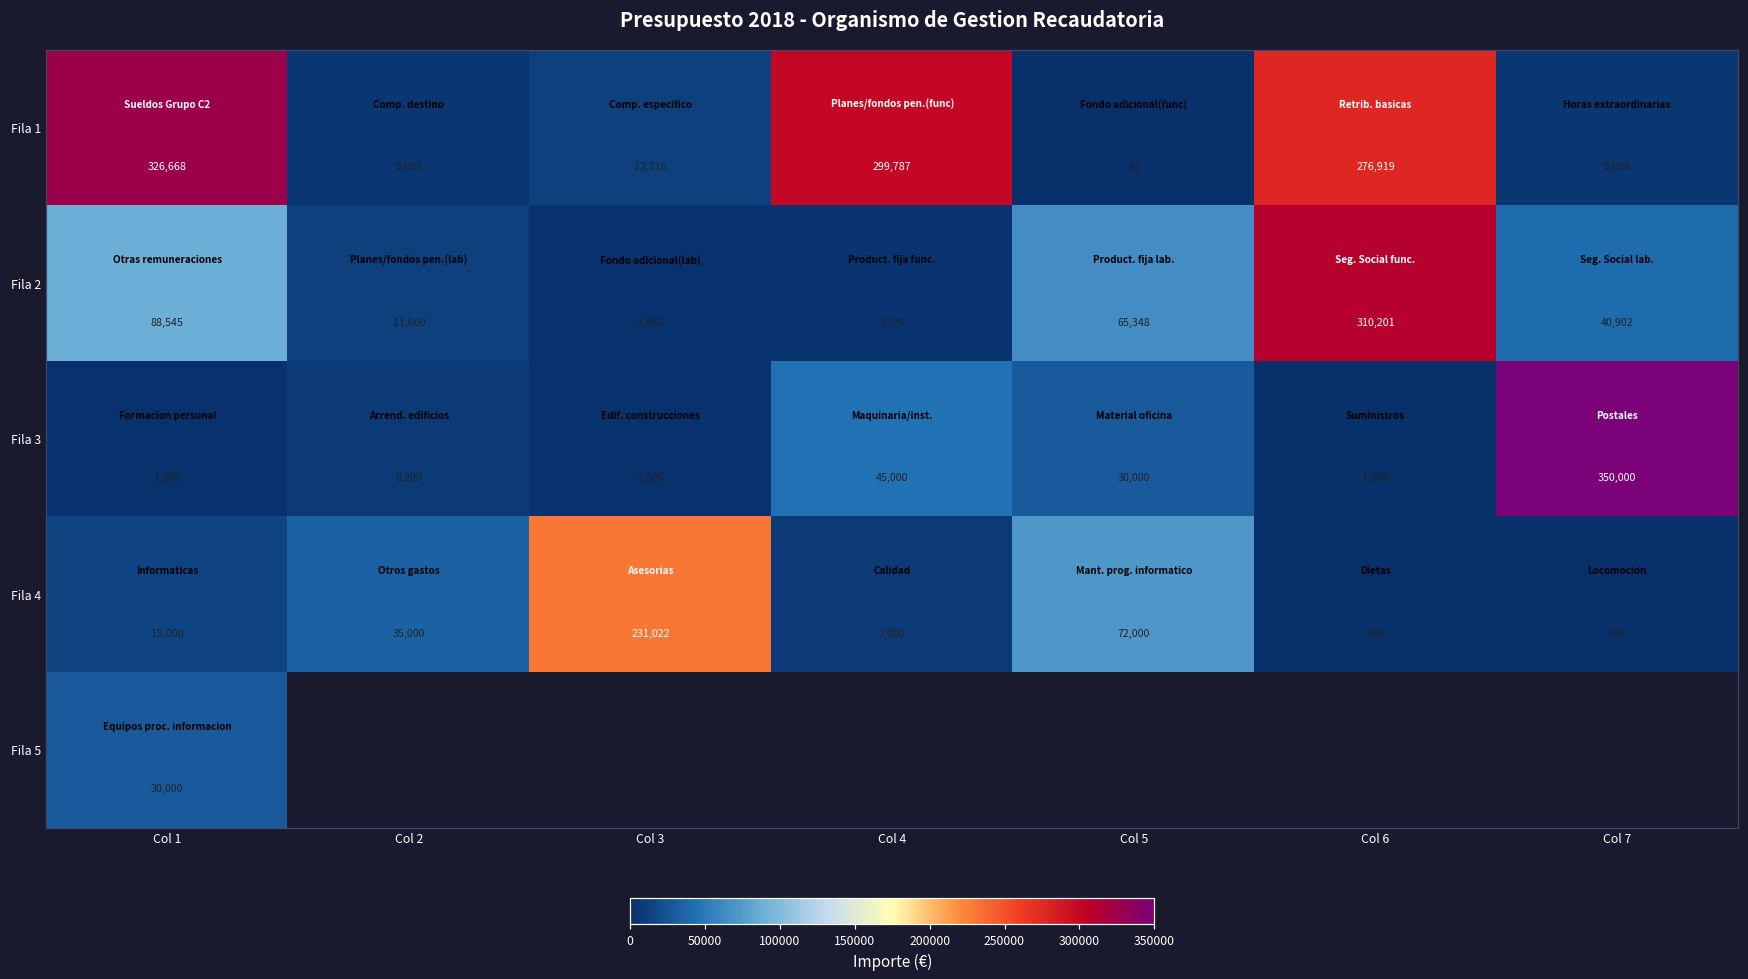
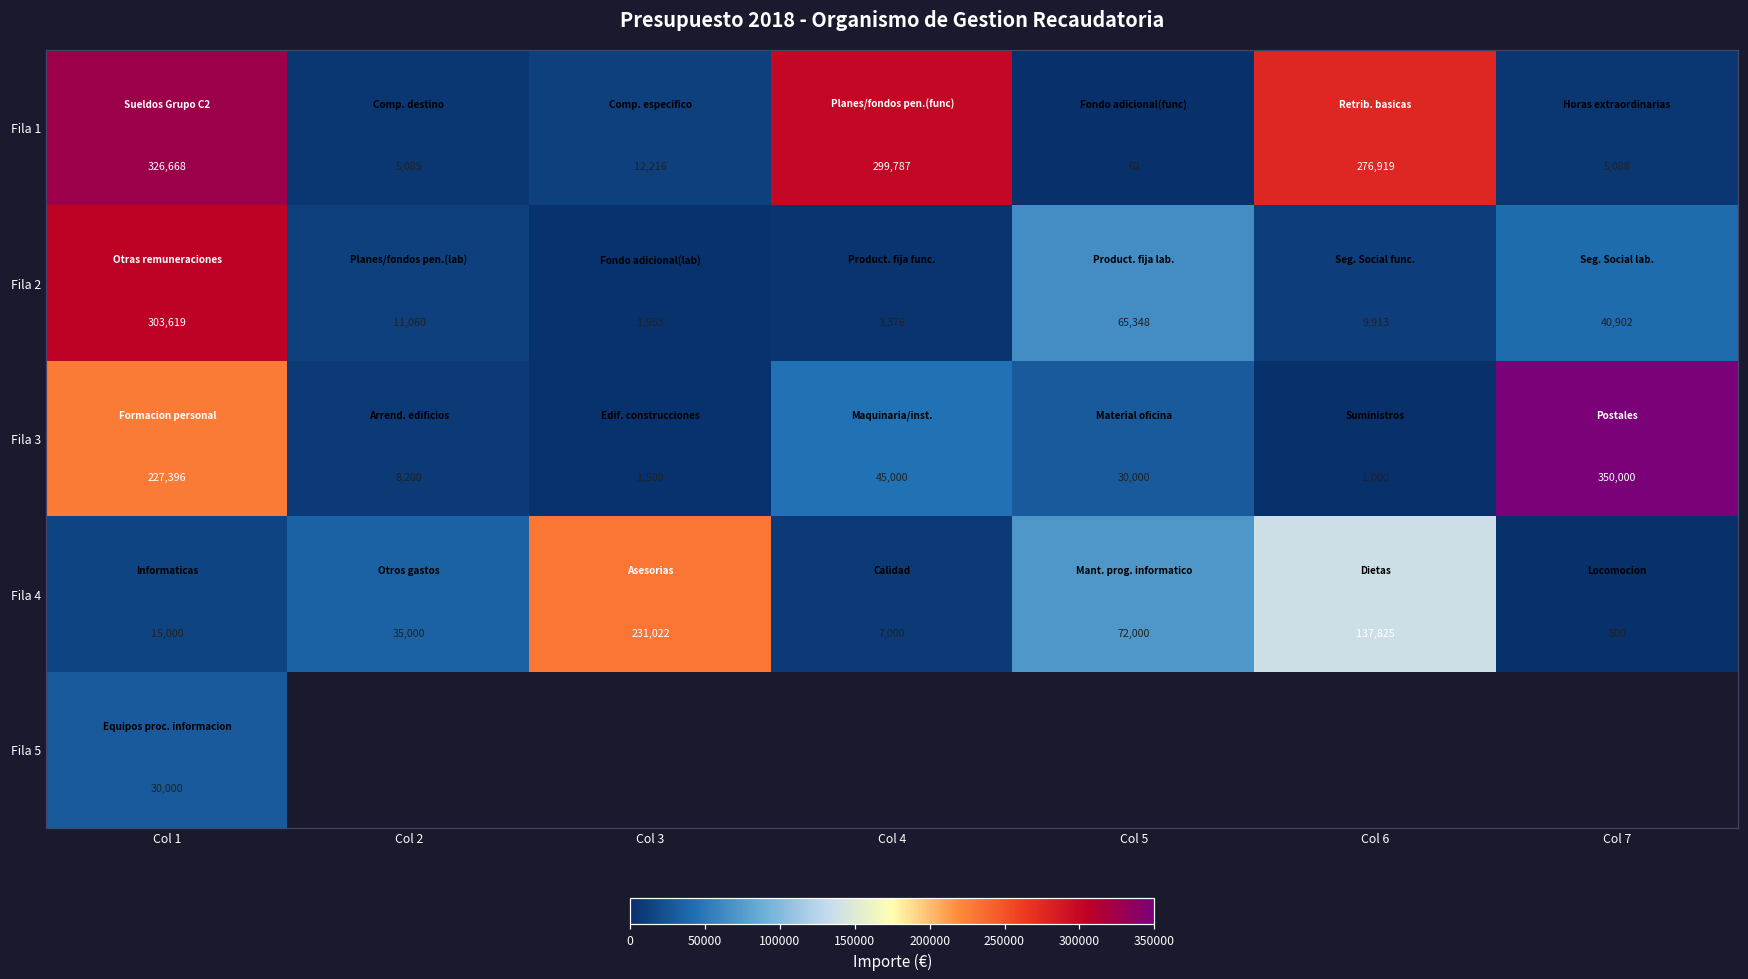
Fila 2, Col 1: 88,545 -> 303,619
Fila 2, Col 6: 310,201 -> 9,913
Fila 3, Col 1: 1,500 -> 227,396
Fila 4, Col 6: 500 -> 137,825
